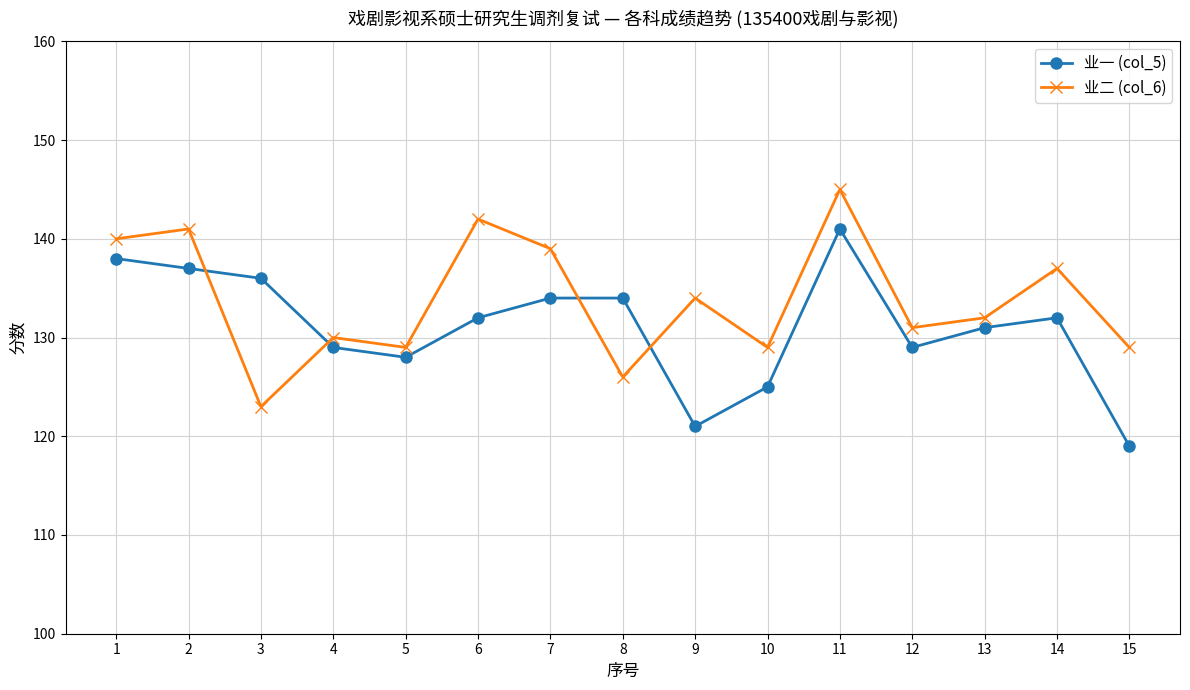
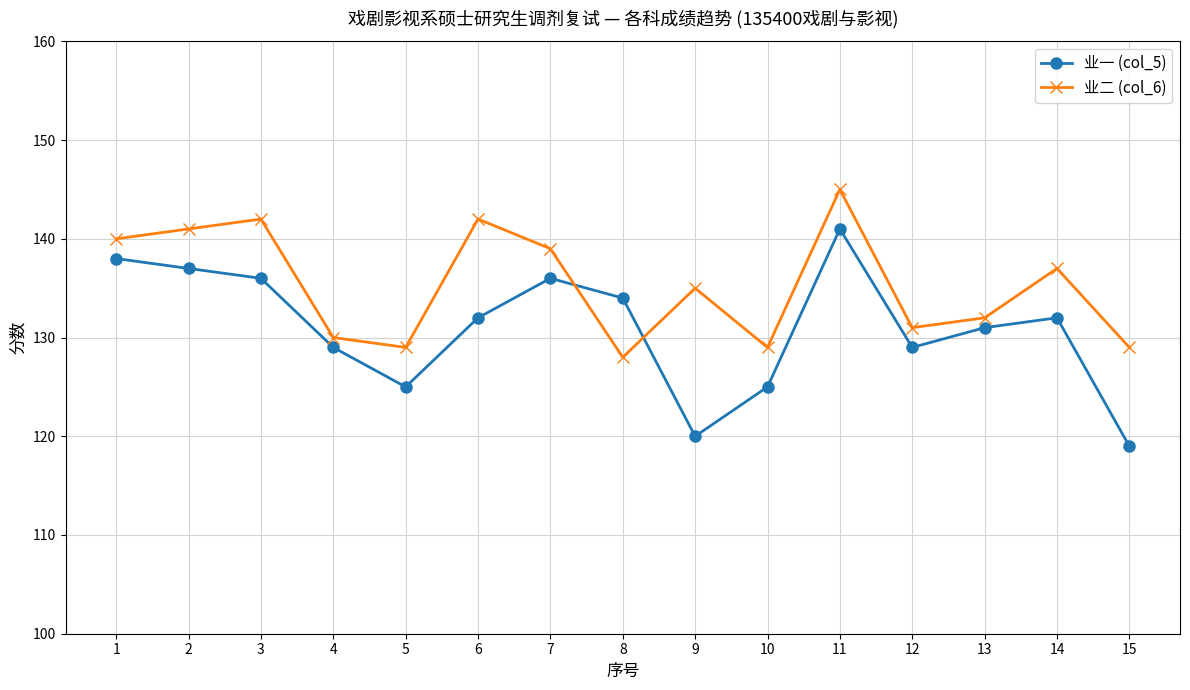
业二 (col_6), 3: 123 -> 142
业一 (col_5), 5: 128 -> 125
业一 (col_5), 7: 134 -> 136
业二 (col_6), 8: 126 -> 128
业一 (col_5), 9: 121 -> 120
业二 (col_6), 9: 134 -> 135
